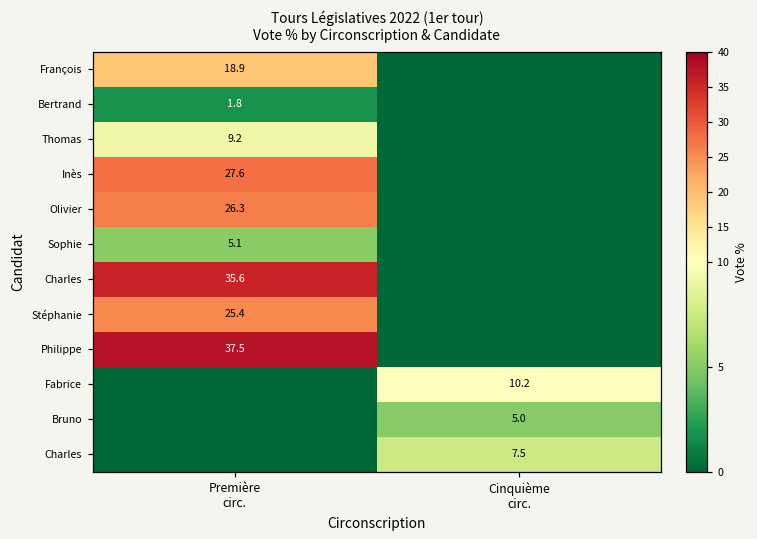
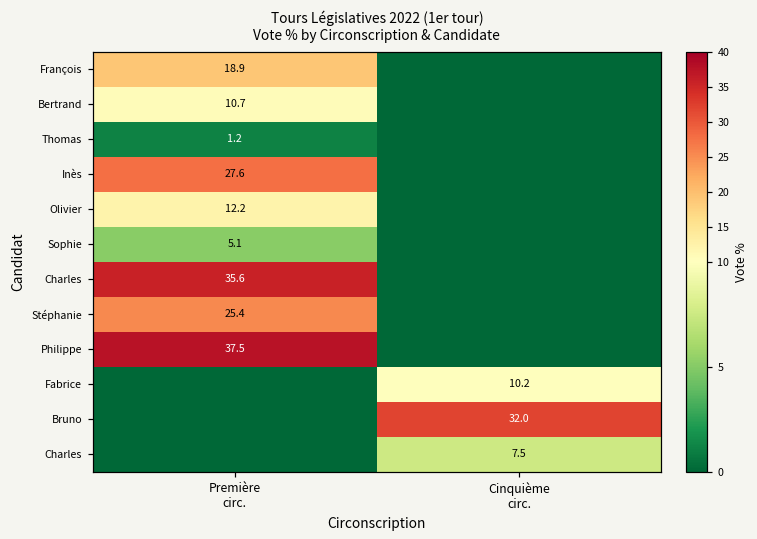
Bertrand, Première circ.: 1.8 -> 10.7
Thomas, Première circ.: 9.2 -> 1.2
Olivier, Première circ.: 26.3 -> 12.2
Bruno, Cinquième circ.: 5.0 -> 32.0
